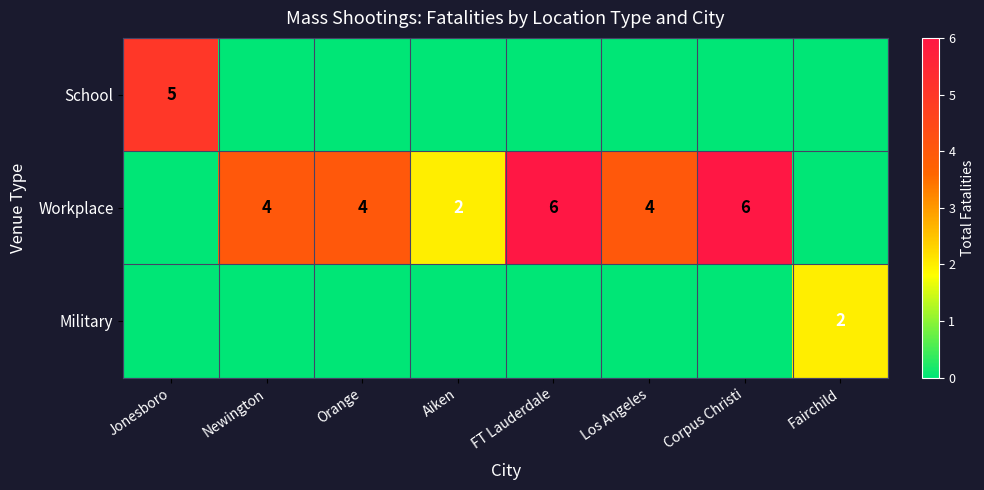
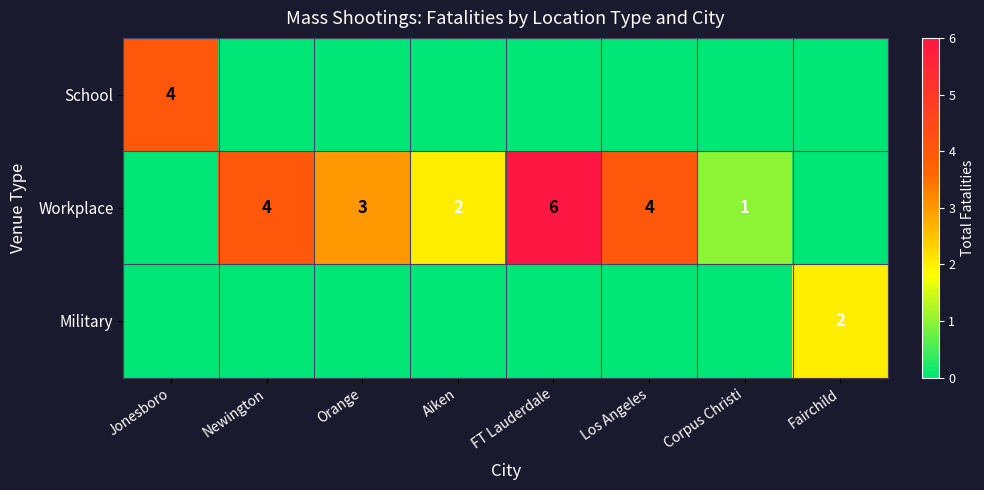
School, Jonesboro: 5 -> 4
Workplace, Orange: 4 -> 3
Workplace, Corpus Christi: 6 -> 1
